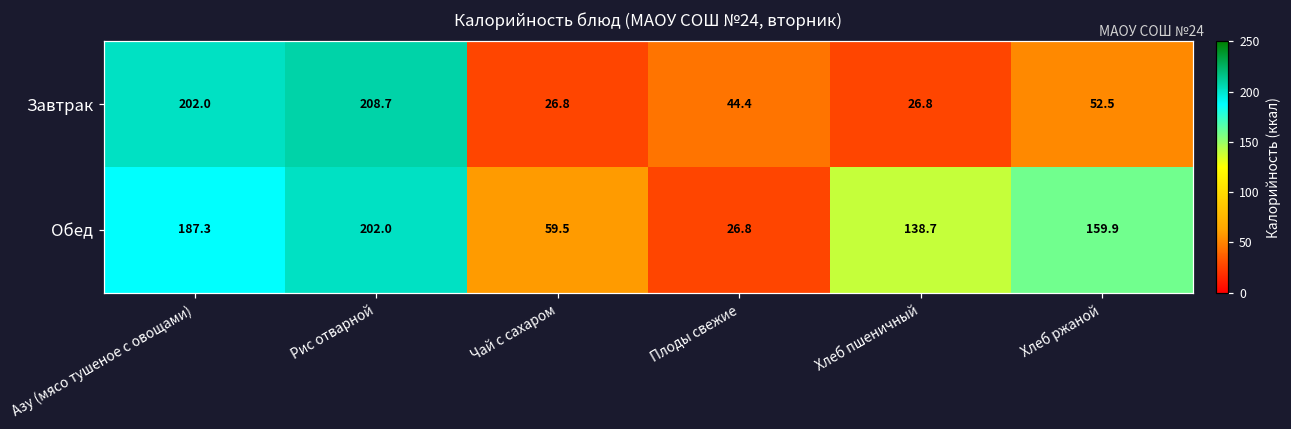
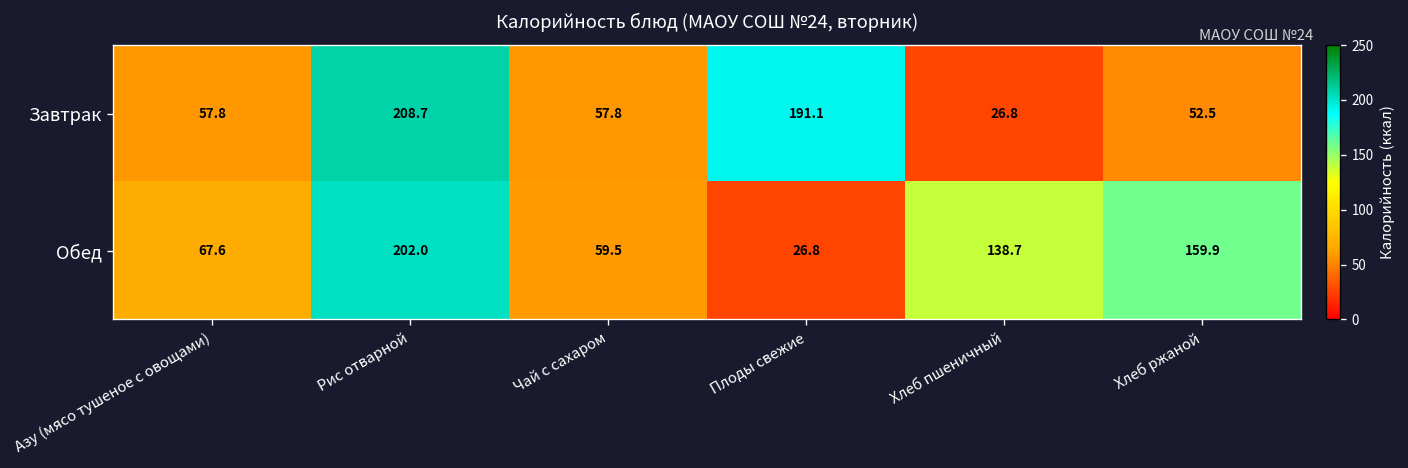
Завтрак, Азу (мясо тушеное с овощами): 202.0 -> 57.8
Завтрак, Чай с сахаром: 26.8 -> 57.8
Завтрак, Плоды свежие: 44.4 -> 191.1
Обед, Азу (мясо тушеное с овощами): 187.3 -> 67.6
